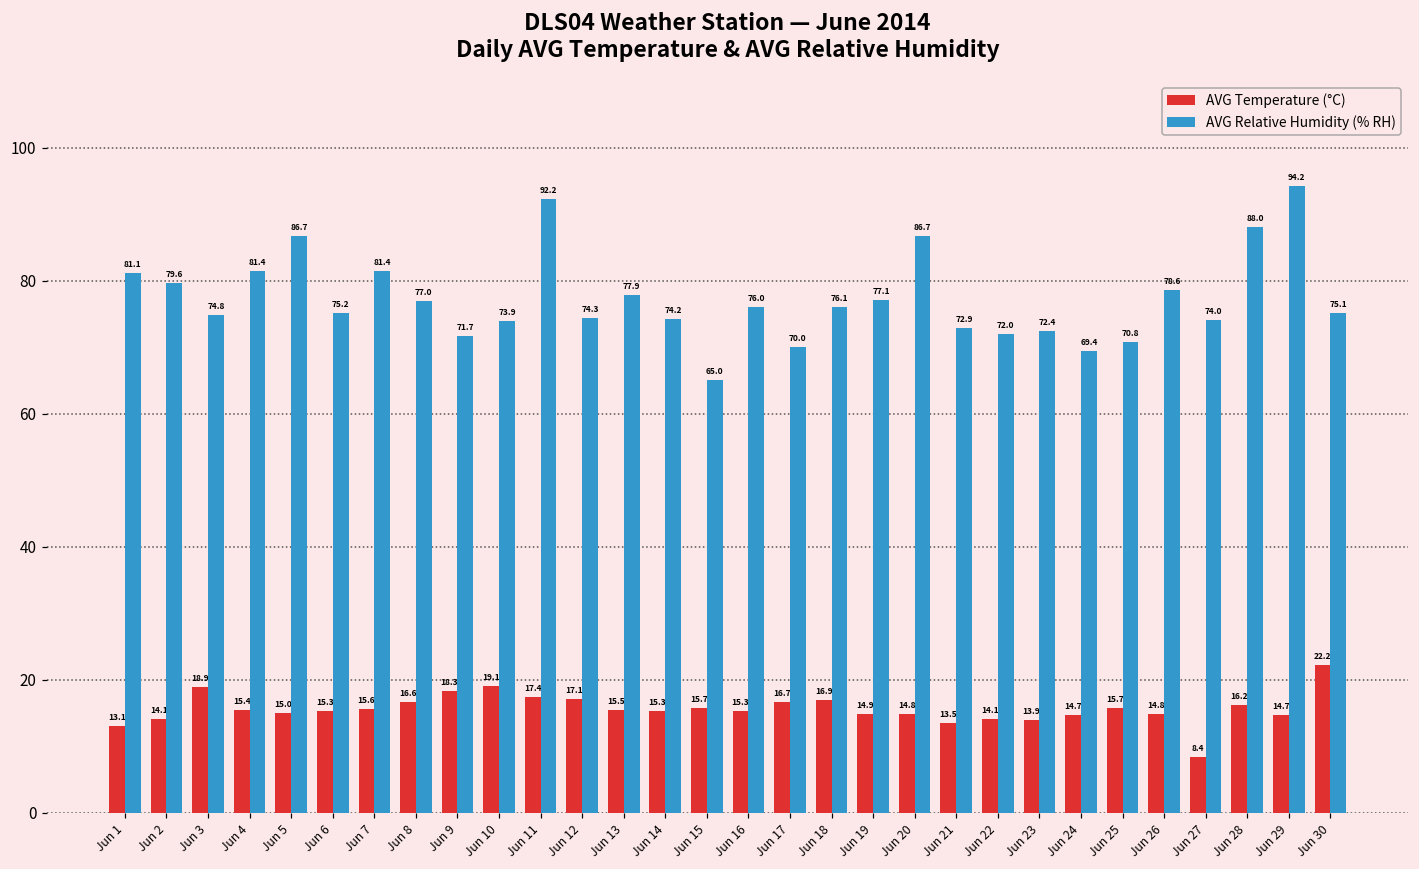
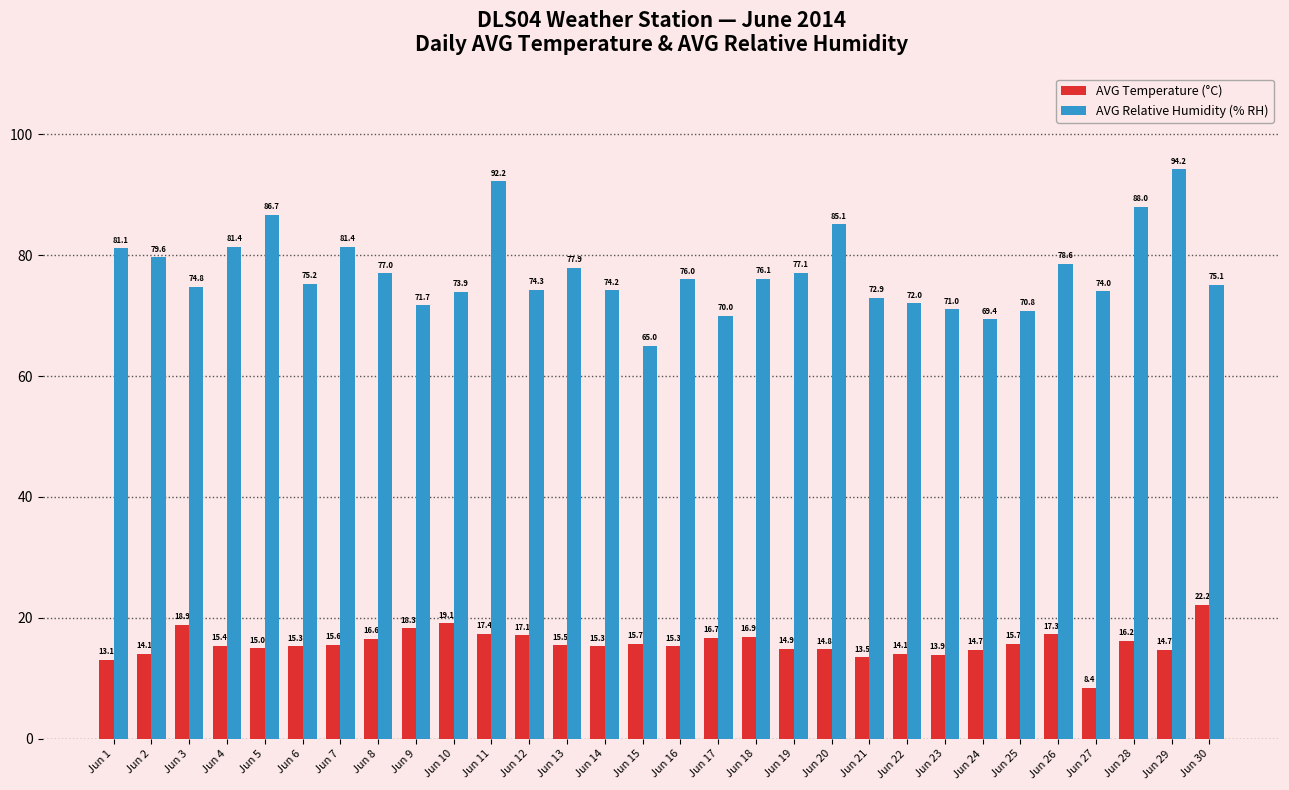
AVG Relative Humidity (% RH), Jun 20: 86.7 -> 85.1
AVG Relative Humidity (% RH), Jun 23: 72.4 -> 71.0
AVG Temperature (°C), Jun 26: 14.8 -> 17.3
